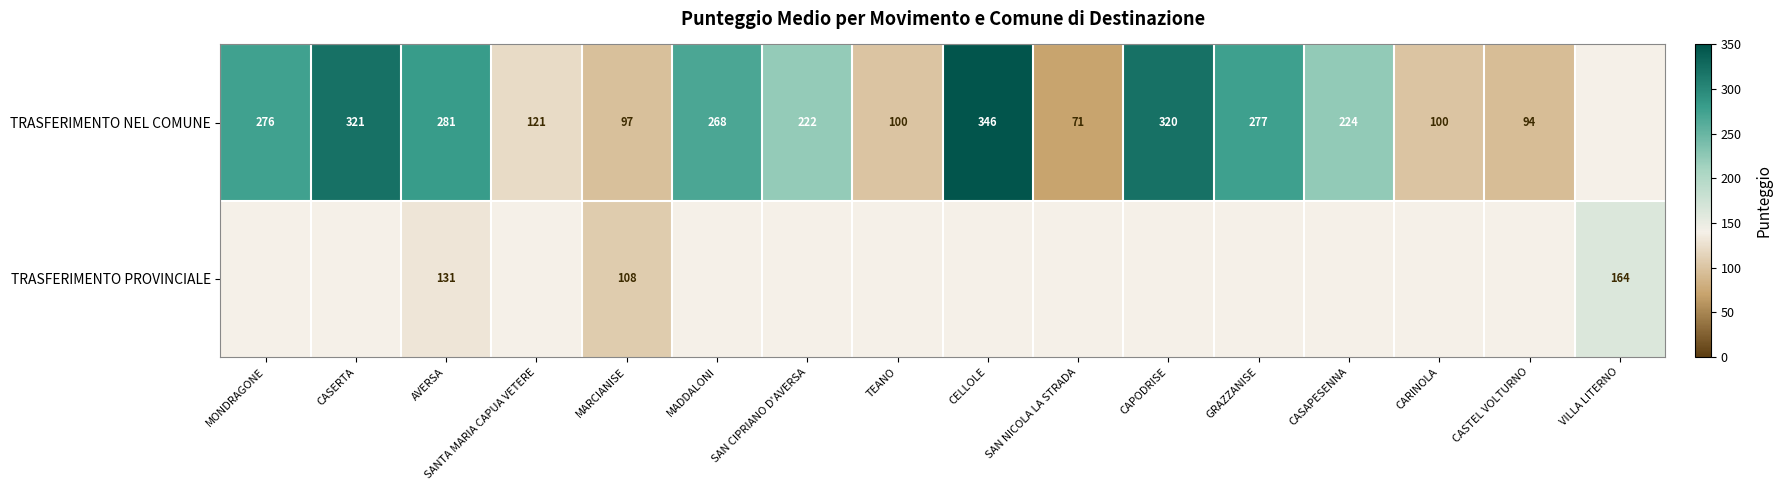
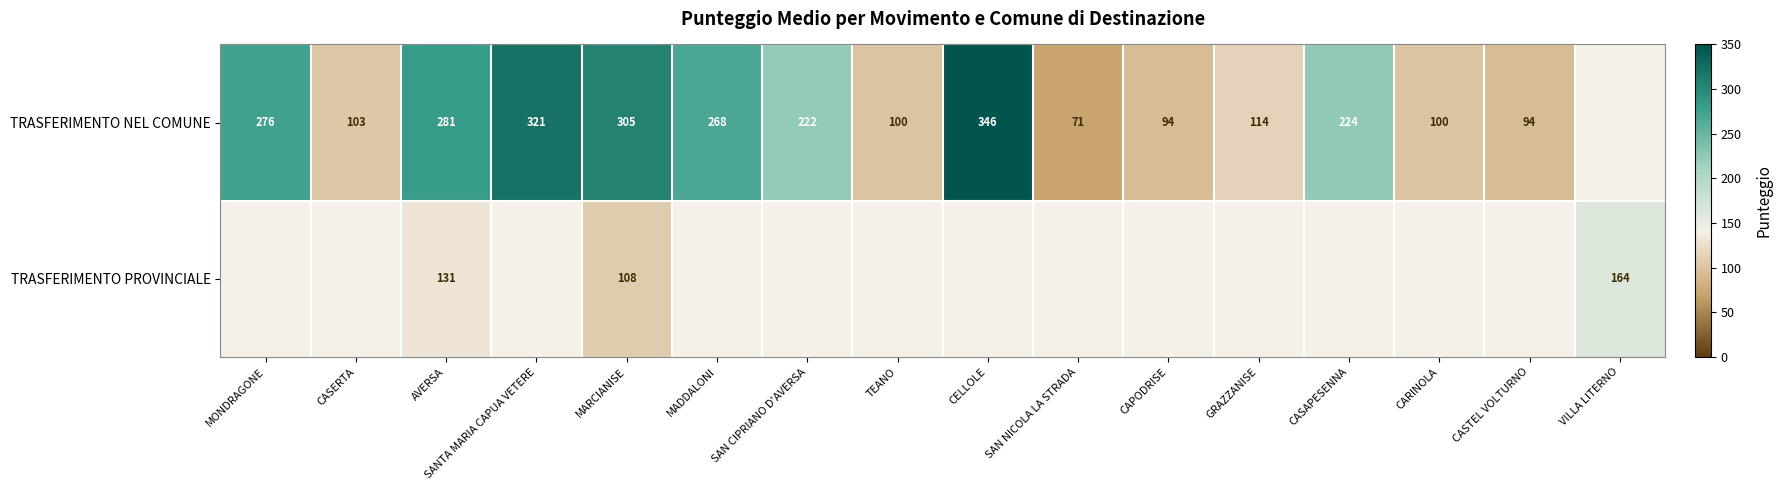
TRASFERIMENTO NEL COMUNE, CASERTA: 321 -> 103
TRASFERIMENTO NEL COMUNE, SANTA MARIA CAPUA VETERE: 121 -> 321
TRASFERIMENTO NEL COMUNE, MARCIANISE: 97 -> 305
TRASFERIMENTO NEL COMUNE, CAPODRISE: 320 -> 94
TRASFERIMENTO NEL COMUNE, GRAZZANISE: 277 -> 114
